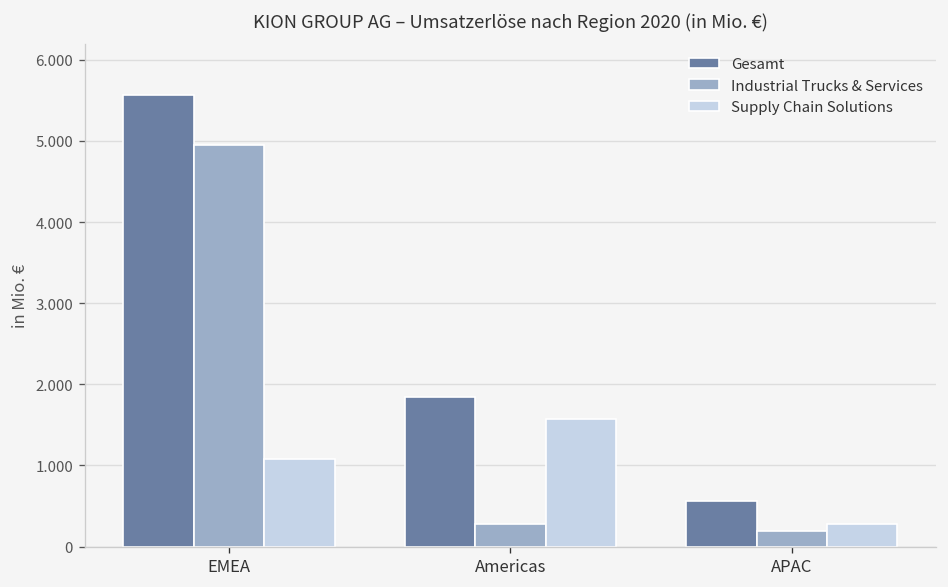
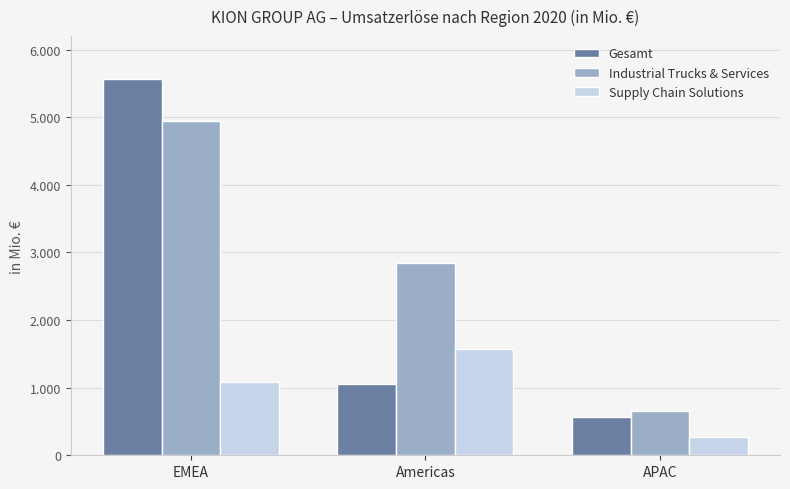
Gesamt, Americas: 1.8 -> 1.1
Industrial Trucks & Services, Americas: 0.3 -> 2.8
Industrial Trucks & Services, APAC: 0.2 -> 0.7
